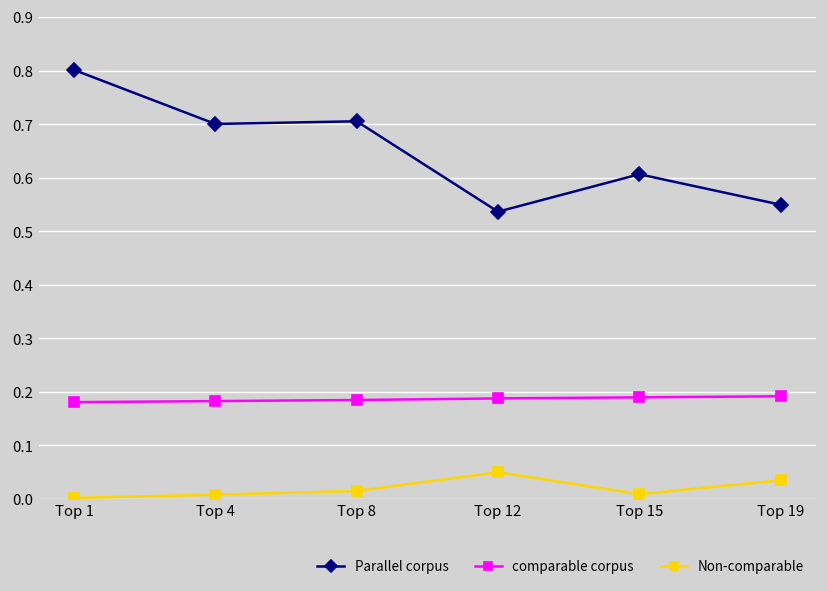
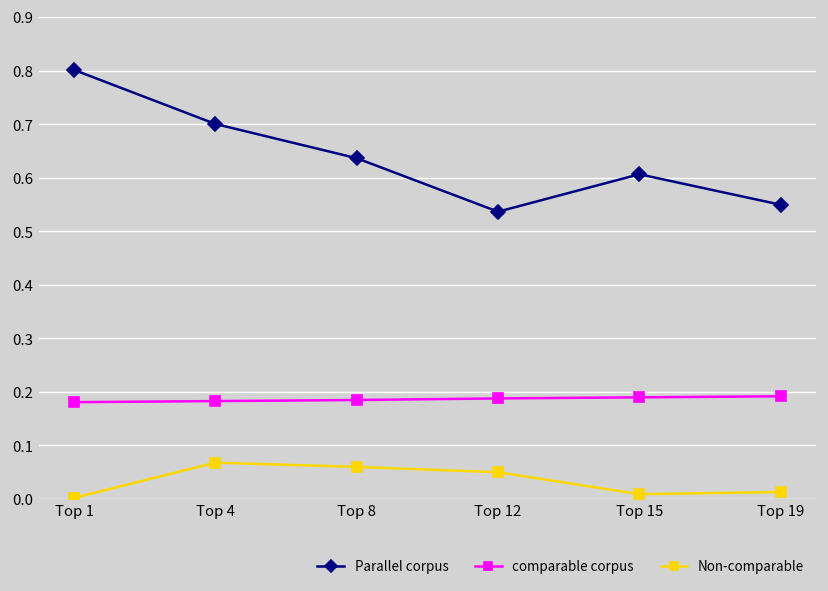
Non-comparable, Top 4: 0.01 -> 0.07
Parallel corpus, Top 8: 0.71 -> 0.64
Non-comparable, Top 8: 0.02 -> 0.06
Non-comparable, Top 19: 0.04 -> 0.01
